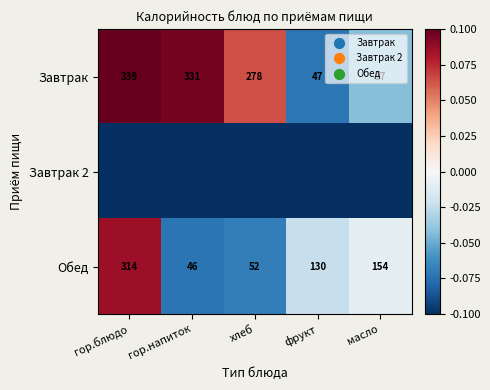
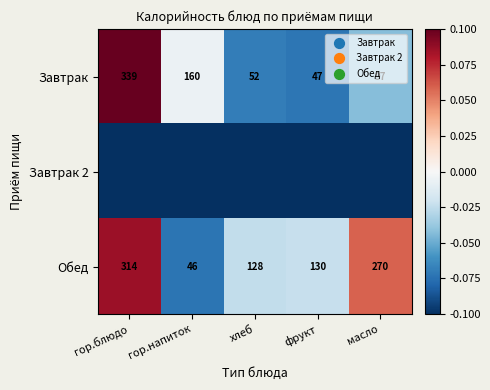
Завтрак, гор.напиток: 331 -> 160
Завтрак, хлеб: 278 -> 52
Обед, хлеб: 52 -> 128
Обед, масло: 154 -> 270
